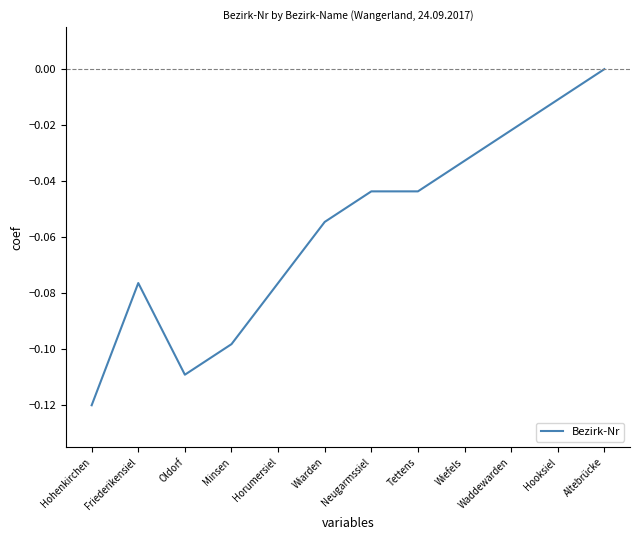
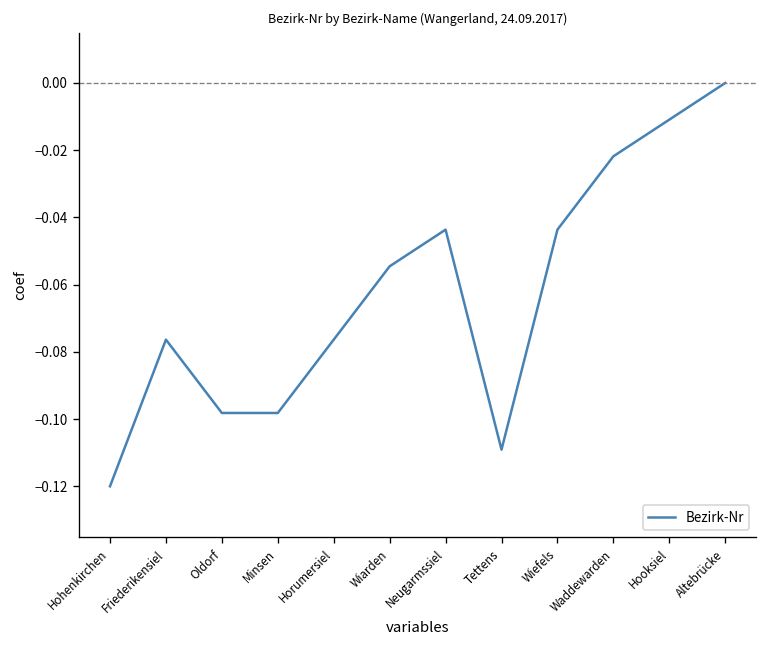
Oldorf: -0.109 -> -0.098
Tettens: -0.044 -> -0.109
Wiefels: -0.033 -> -0.044
